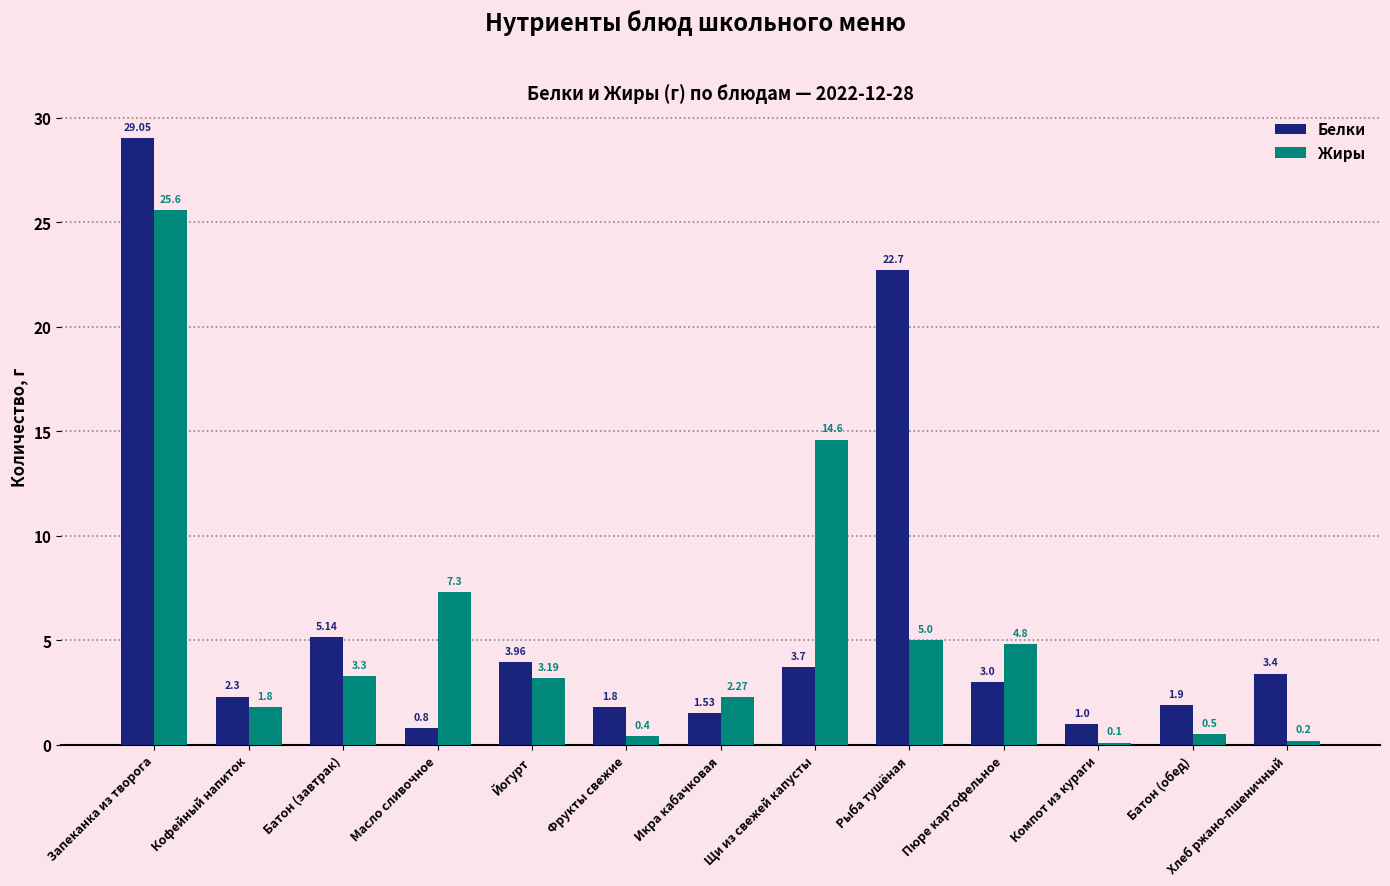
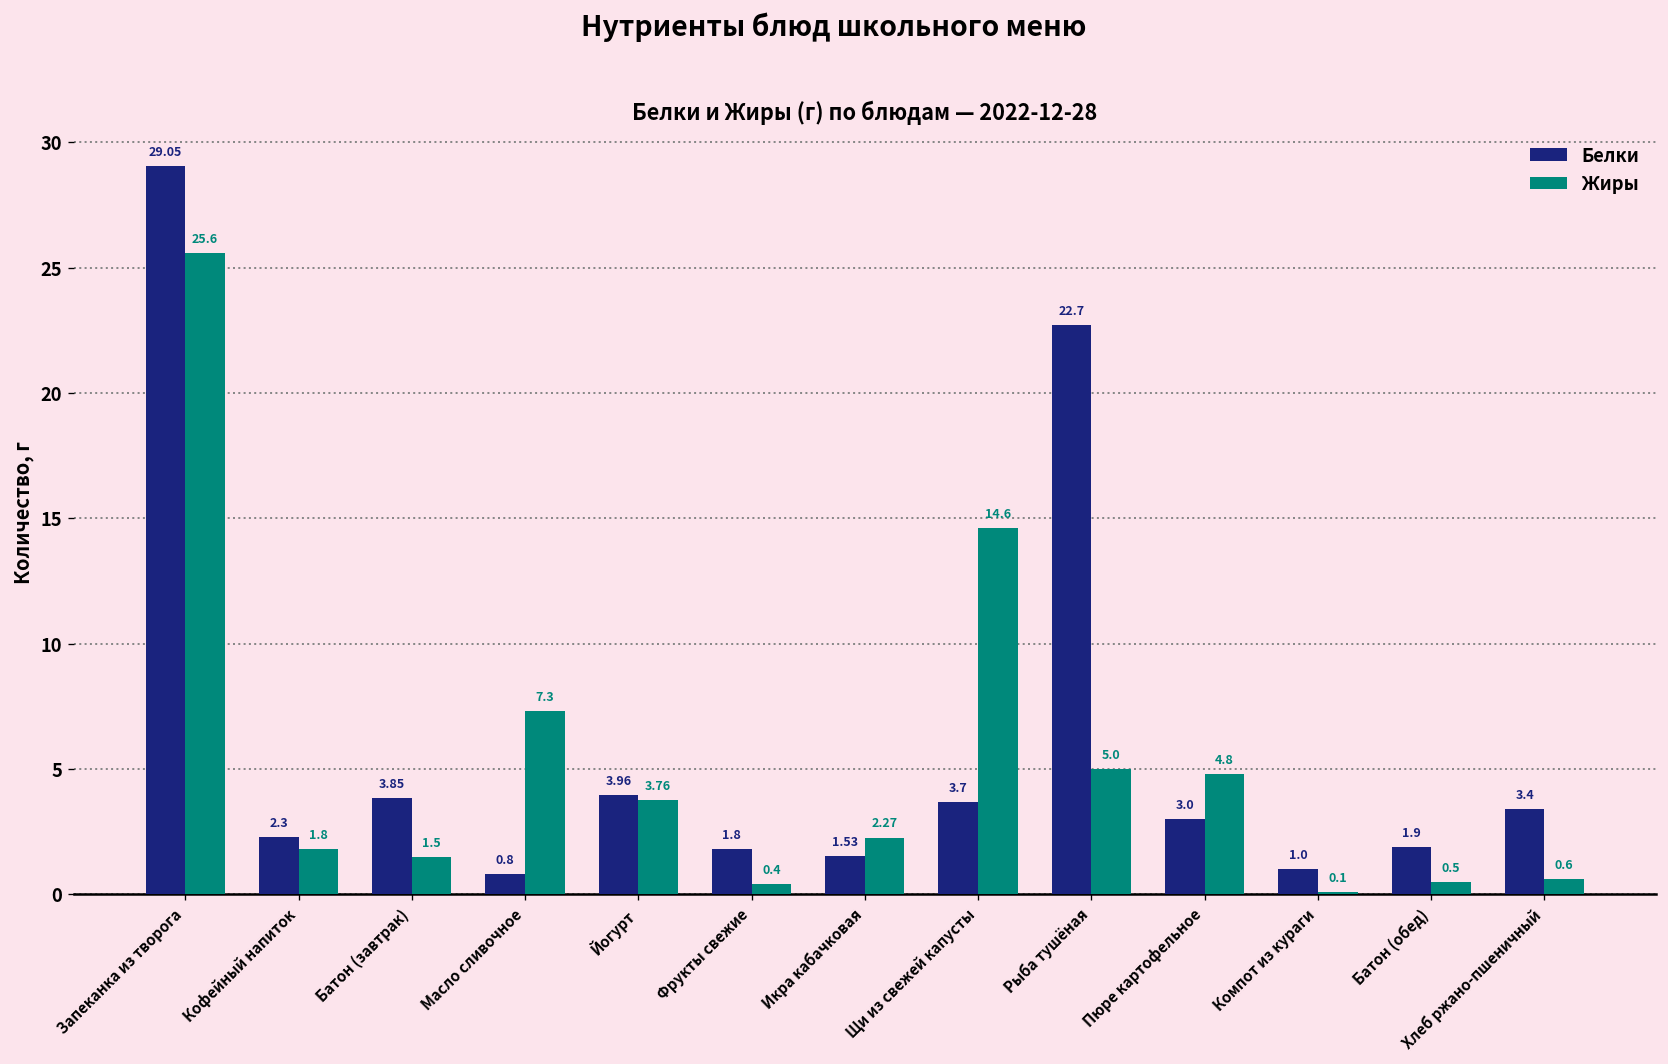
Белки, Батон (завтрак): 5.14 -> 3.85
Жиры, Батон (завтрак): 3.3 -> 1.5
Жиры, Йогурт: 3.19 -> 3.76
Жиры, Хлеб ржано-пшеничный: 0.2 -> 0.6
